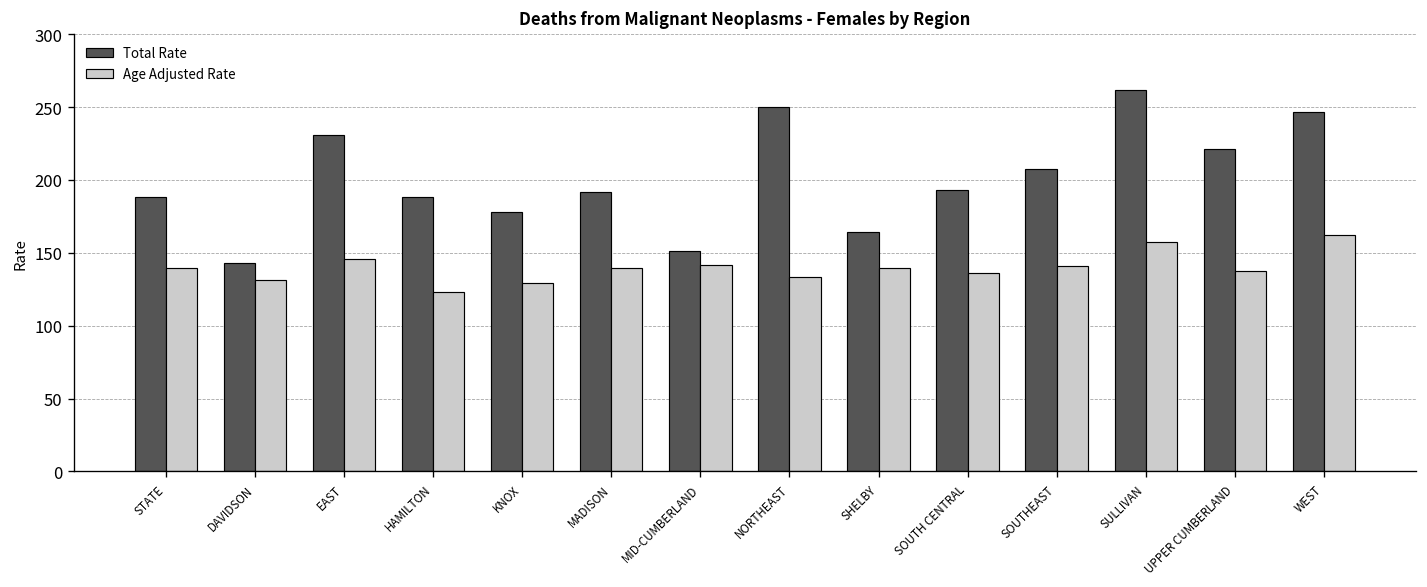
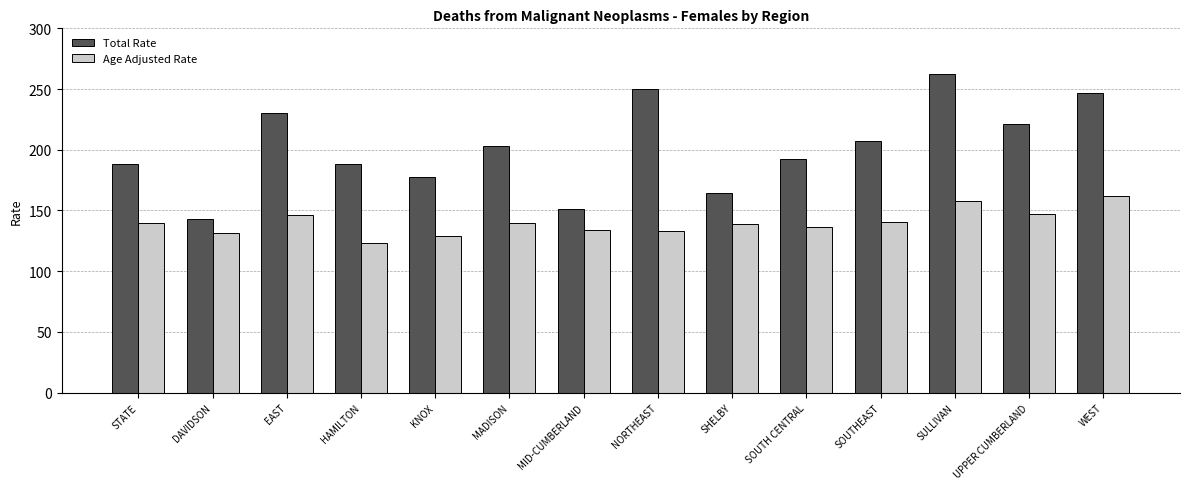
Total Rate, MADISON: 192 -> 203
Age Adjusted Rate, MID-CUMBERLAND: 142 -> 134
Age Adjusted Rate, UPPER CUMBERLAND: 137 -> 147
